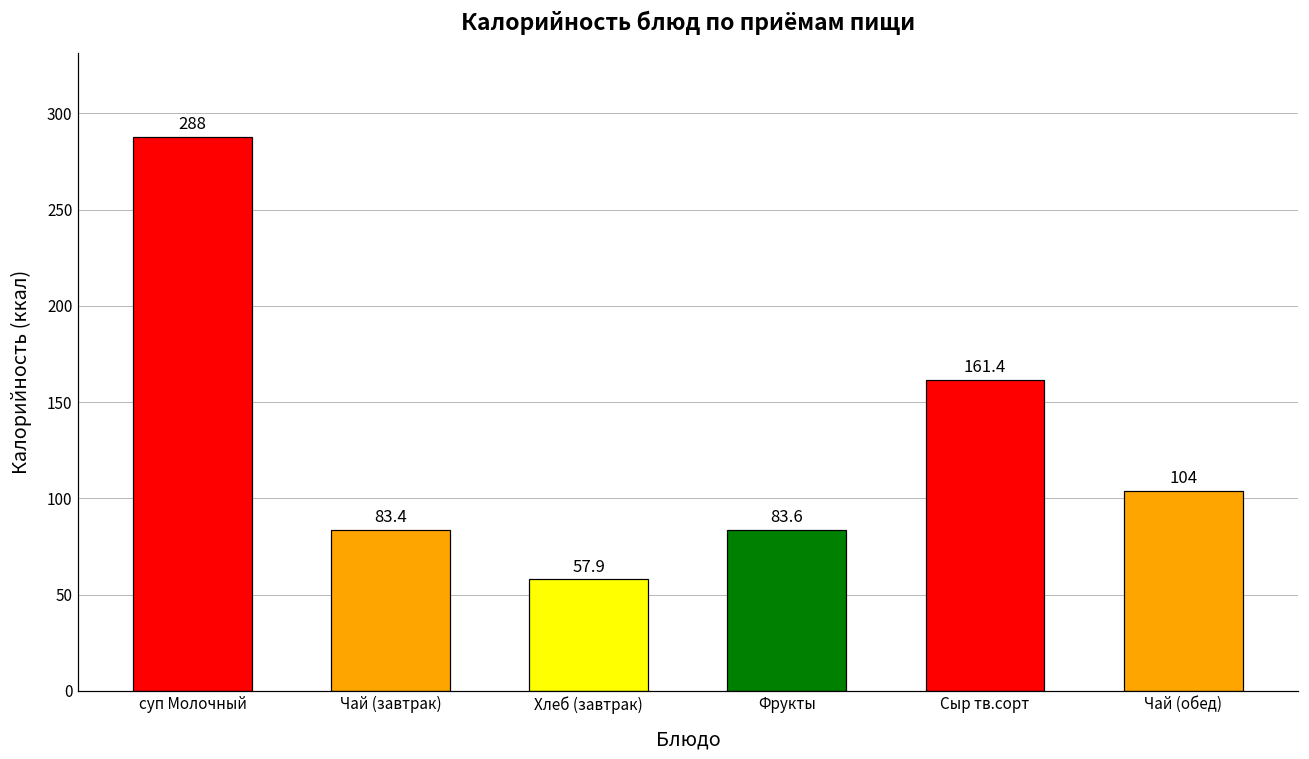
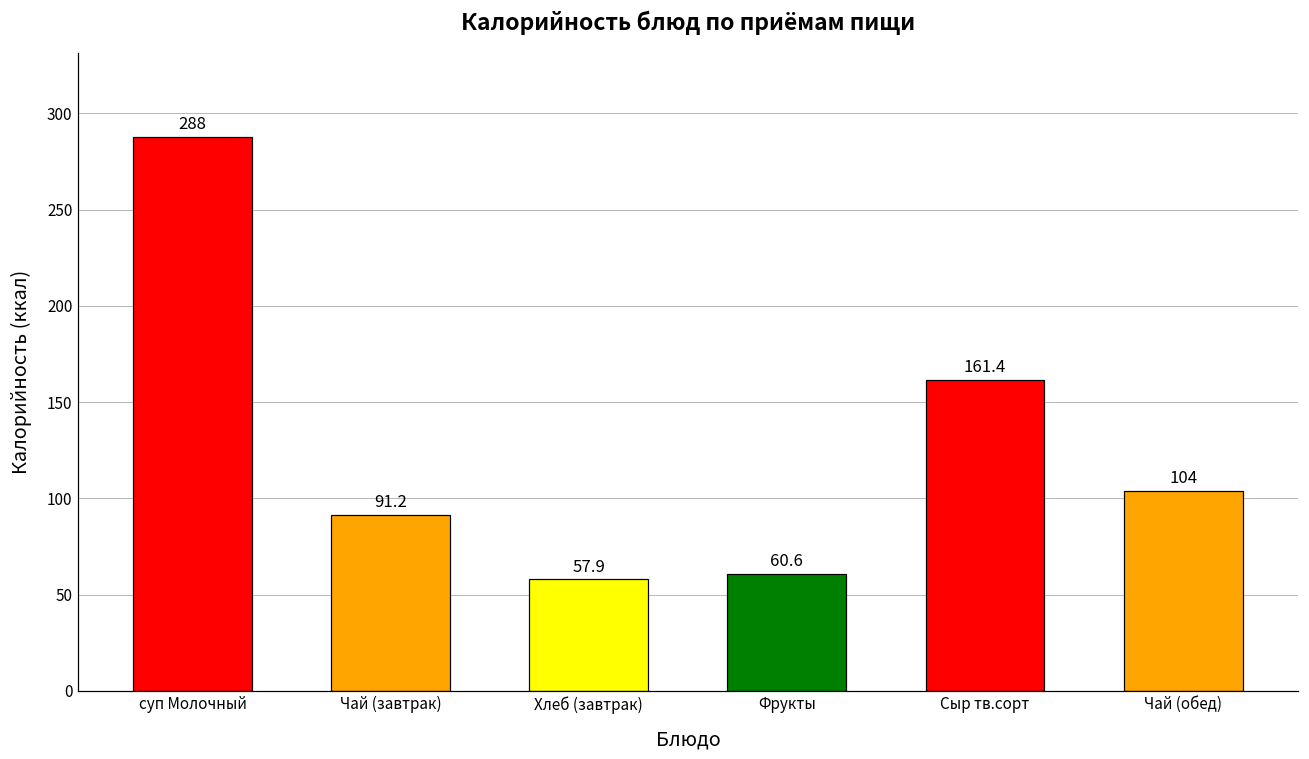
Чай (завтрак): 83.4 -> 91.2
Фрукты: 83.6 -> 60.6
